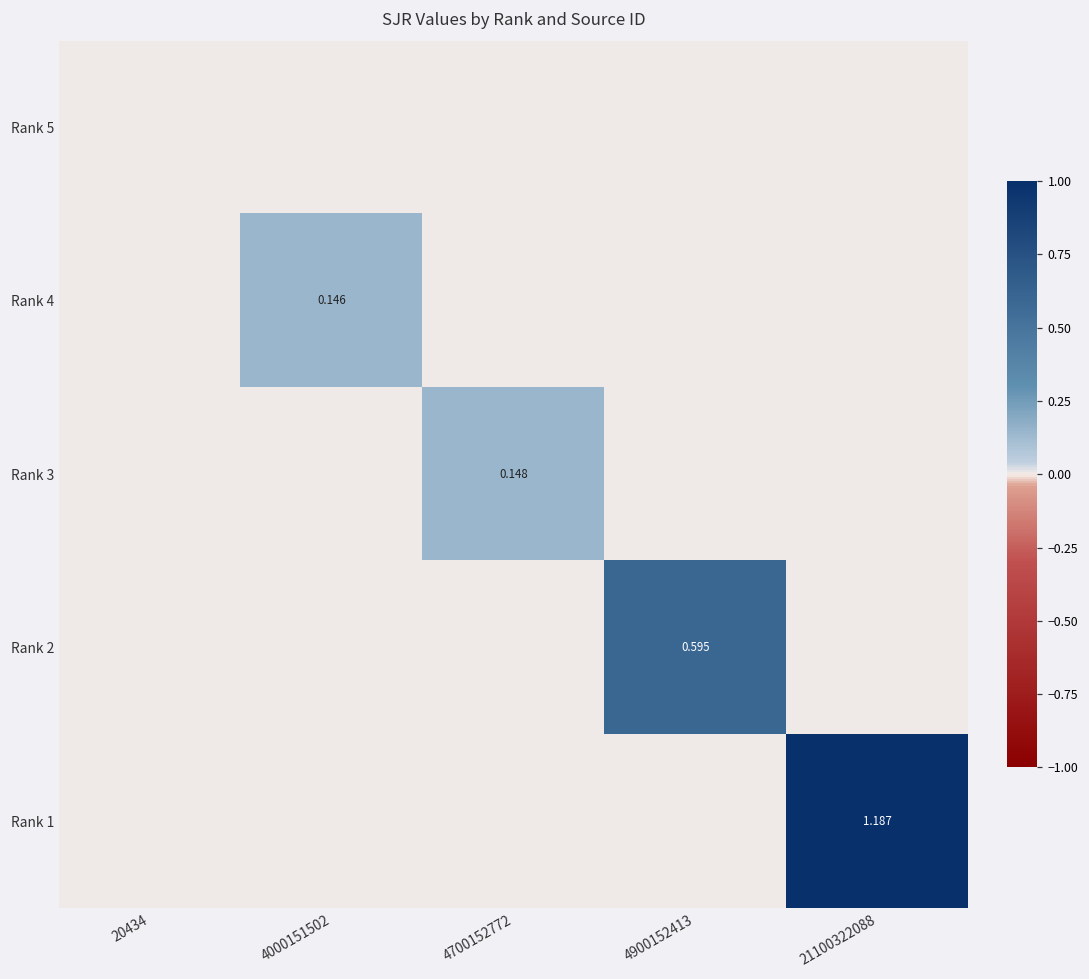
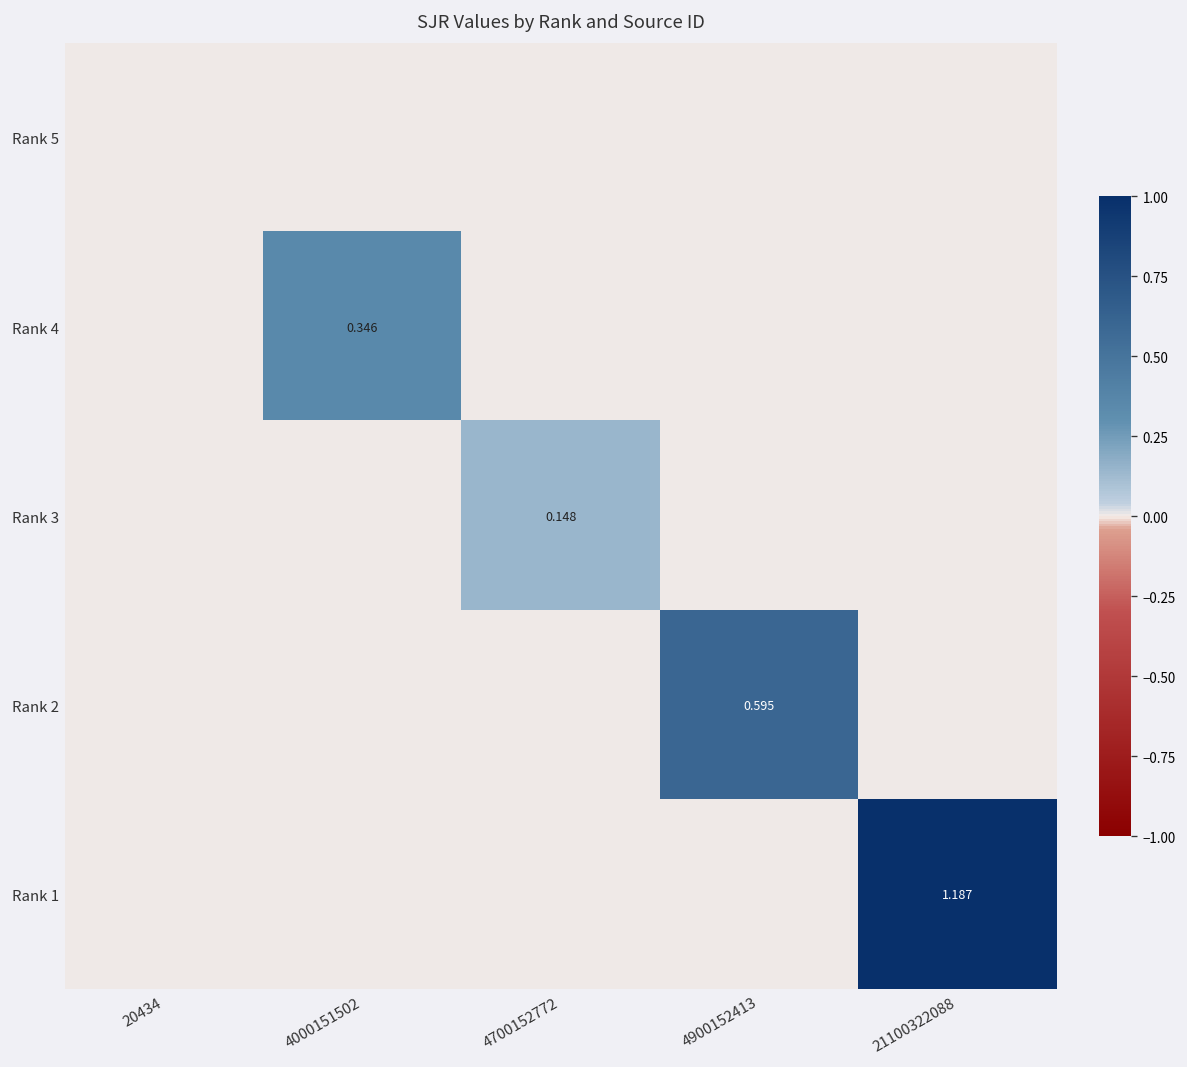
Rank 4, 4000151502: 0.146 -> 0.346
